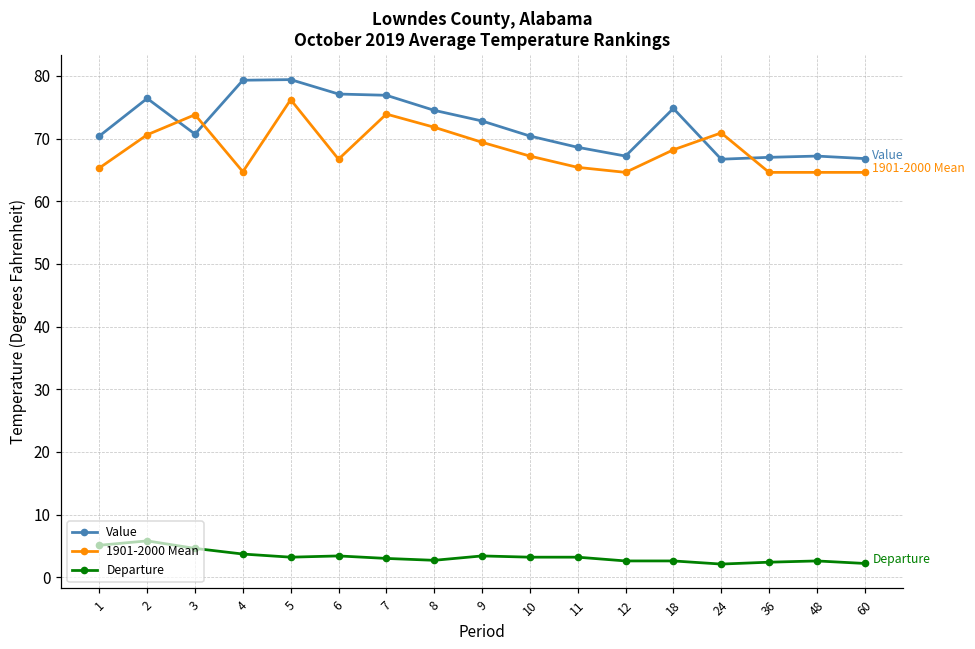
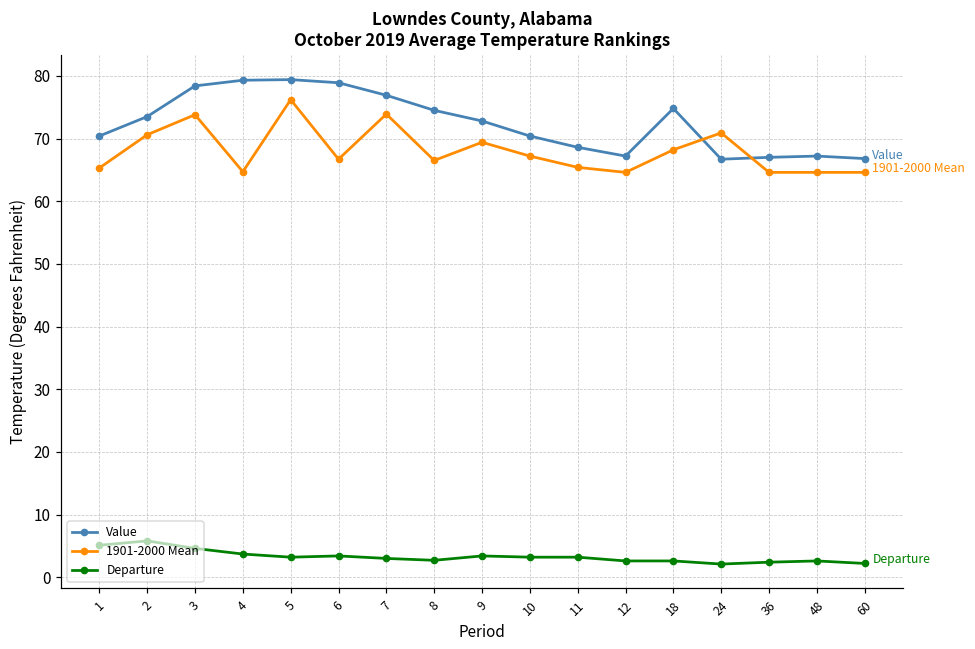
Value, 2: 76 -> 74
Value, 3: 71 -> 78
Value, 6: 77 -> 79
1901-2000 Mean, 8: 72 -> 67
